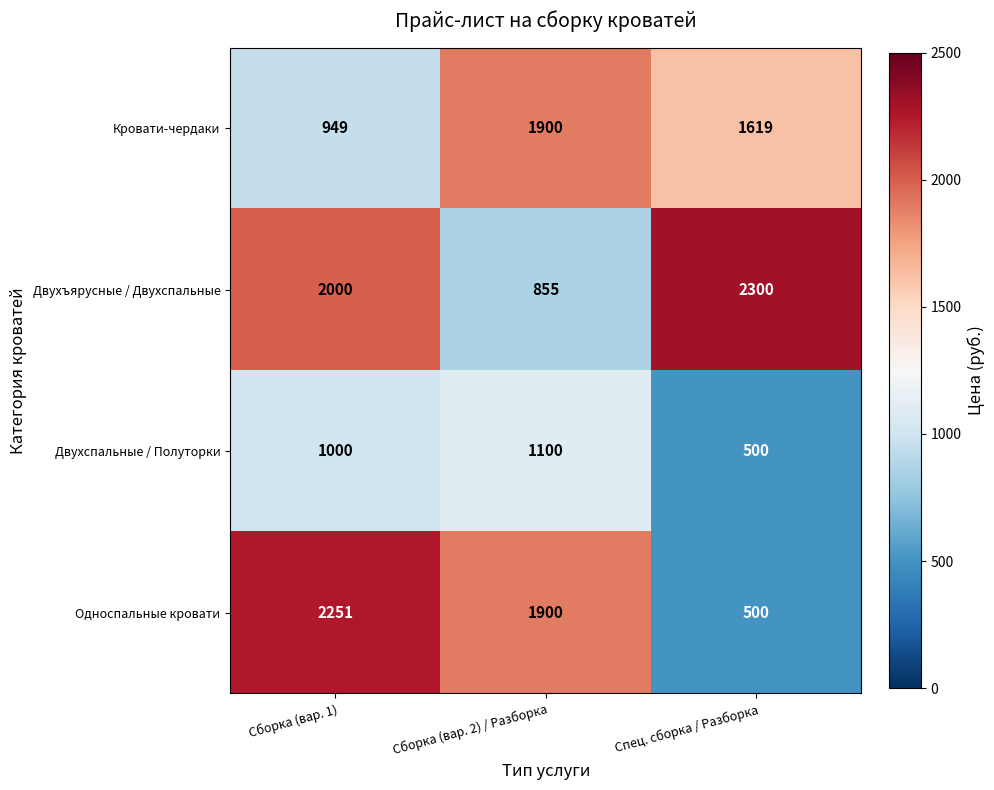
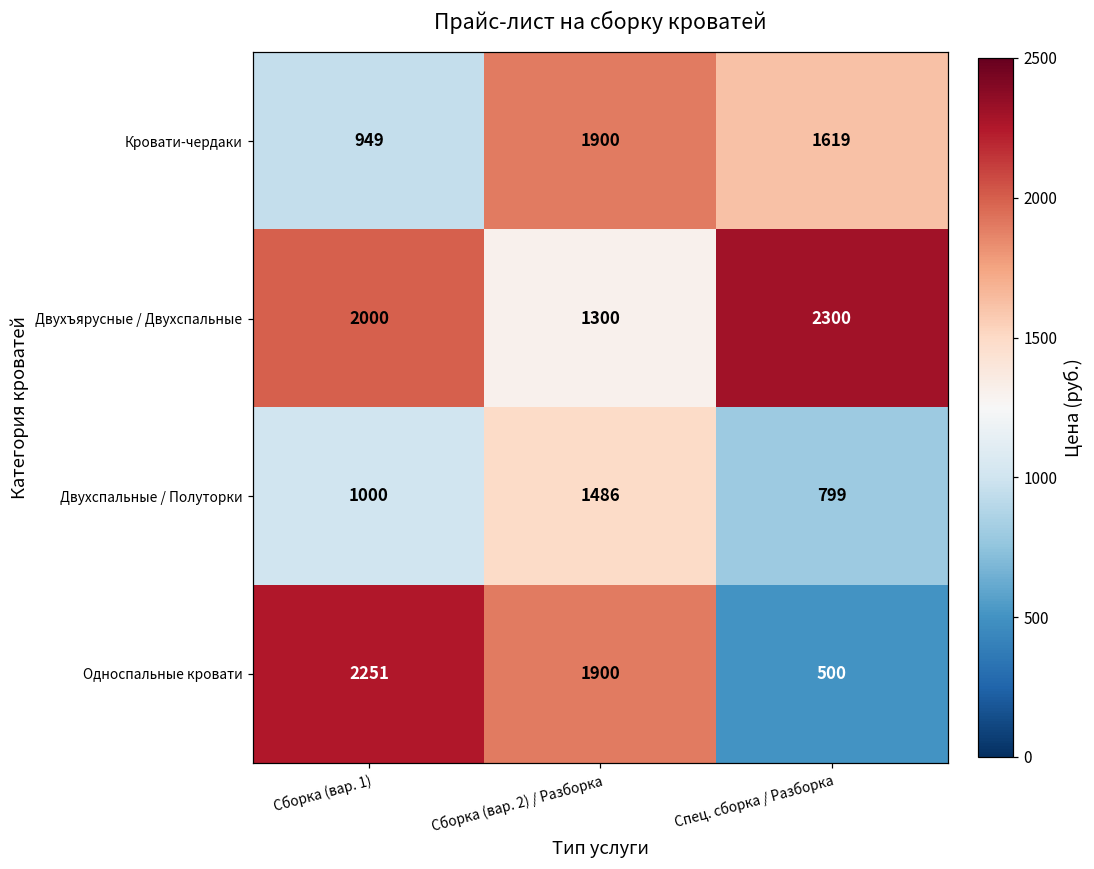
Двухъярусные / Двухспальные, Сборка (вар. 2) / Разборка: 855 -> 1300
Двухспальные / Полуторки, Сборка (вар. 2) / Разборка: 1100 -> 1486
Двухспальные / Полуторки, Спец. сборка / Разборка: 500 -> 799
